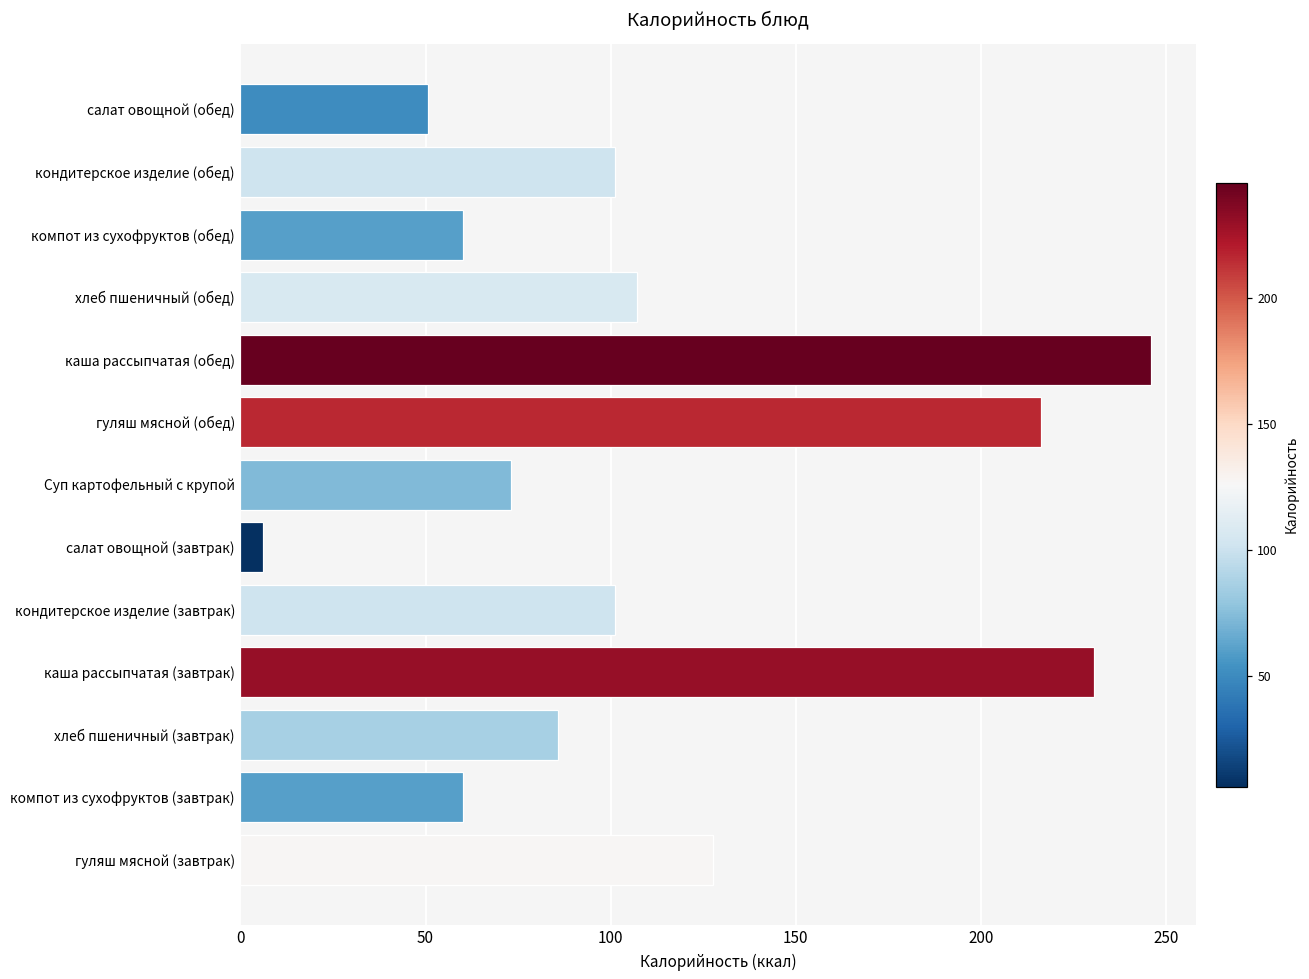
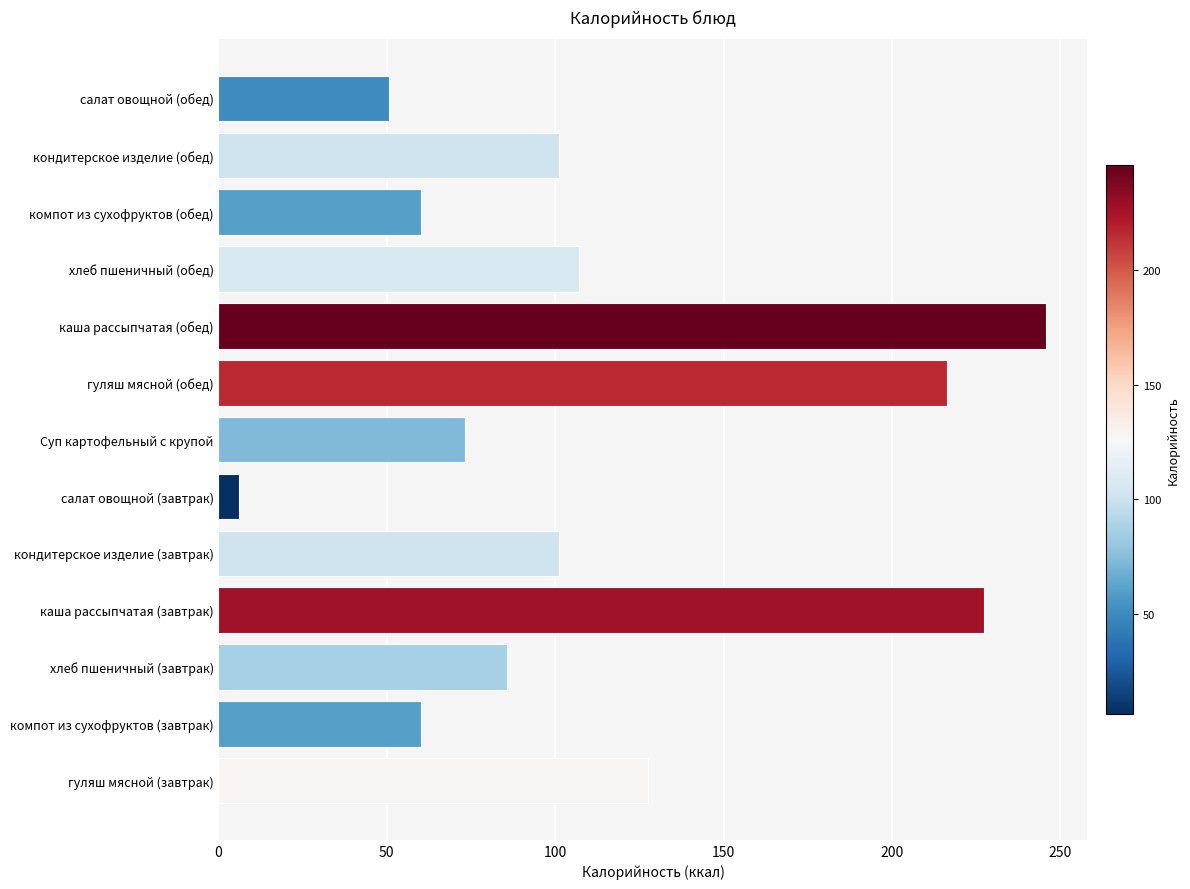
каша рассыпчатая (завтрак): 230 -> 227
